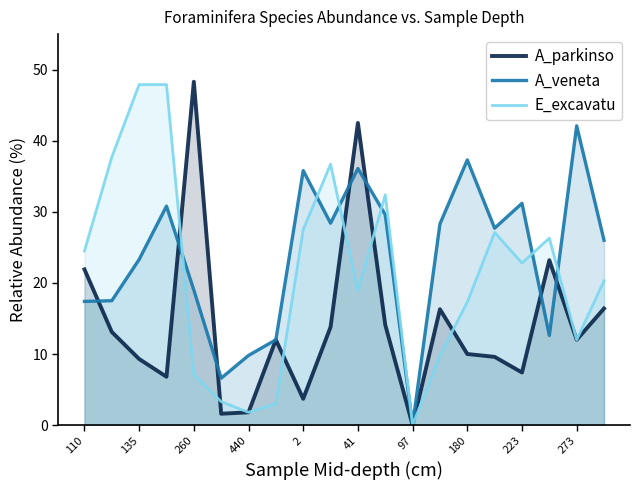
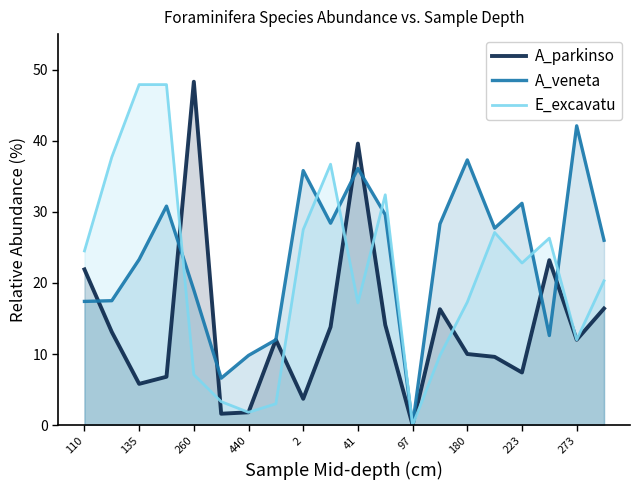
A_parkinso, 135: 9 -> 6
A_parkinso, 41: 43 -> 40
E_excavatu, 41: 19 -> 17
